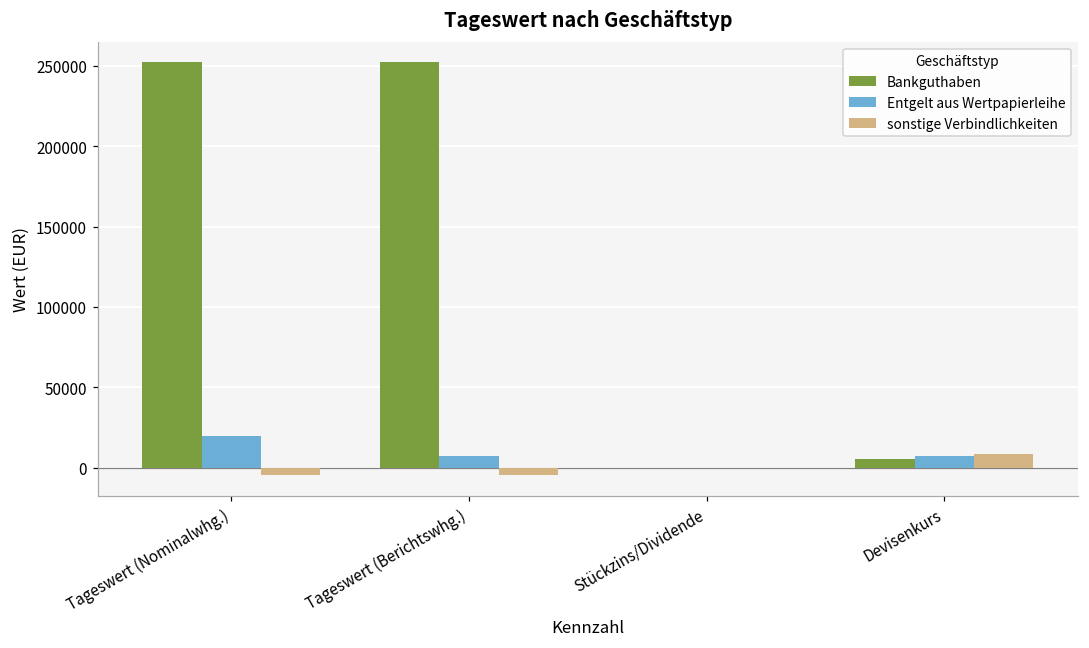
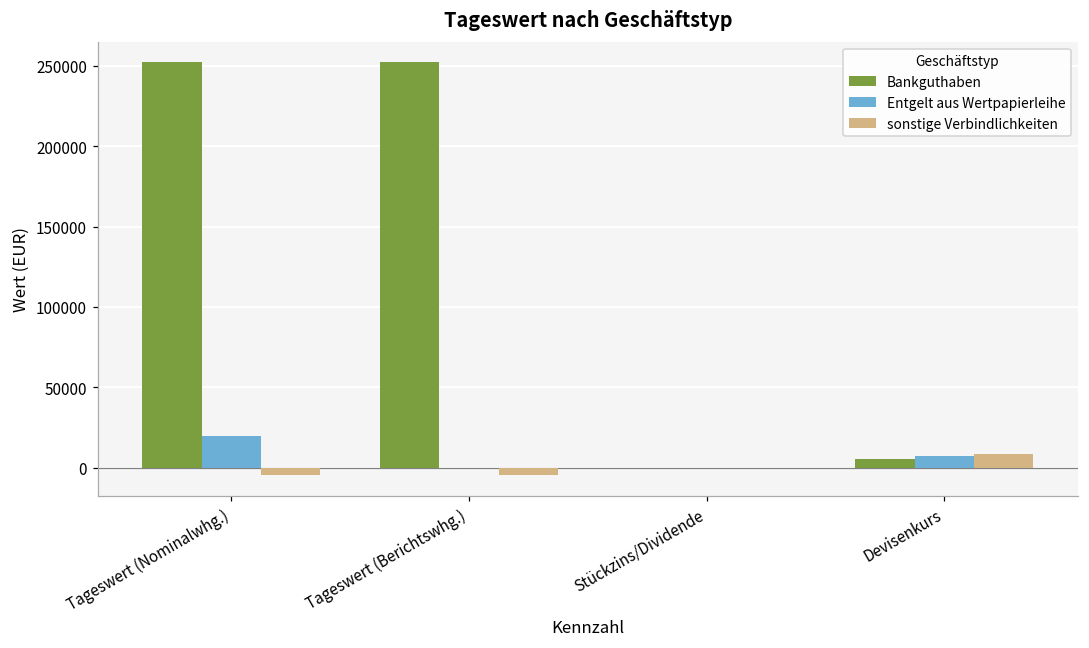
Entgelt aus Wertpapierleihe, Tageswert (Berichtswhg.): 7000 -> 0
